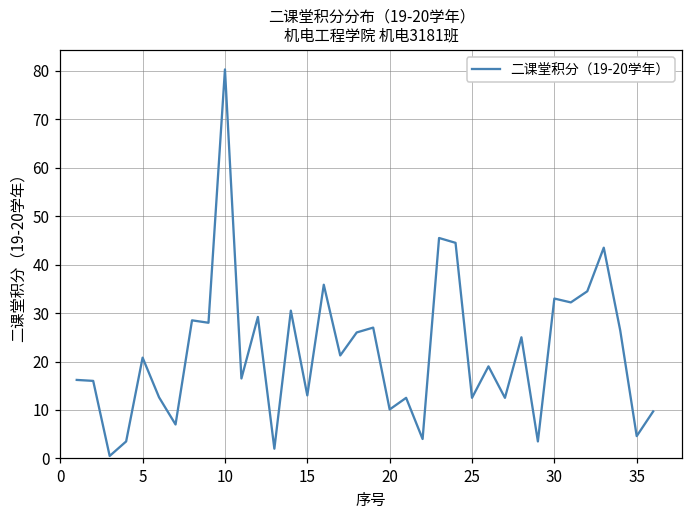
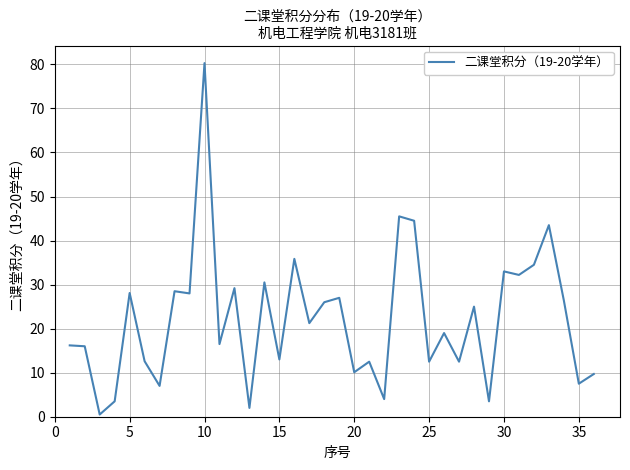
5: 21 -> 28
35: 5 -> 8
